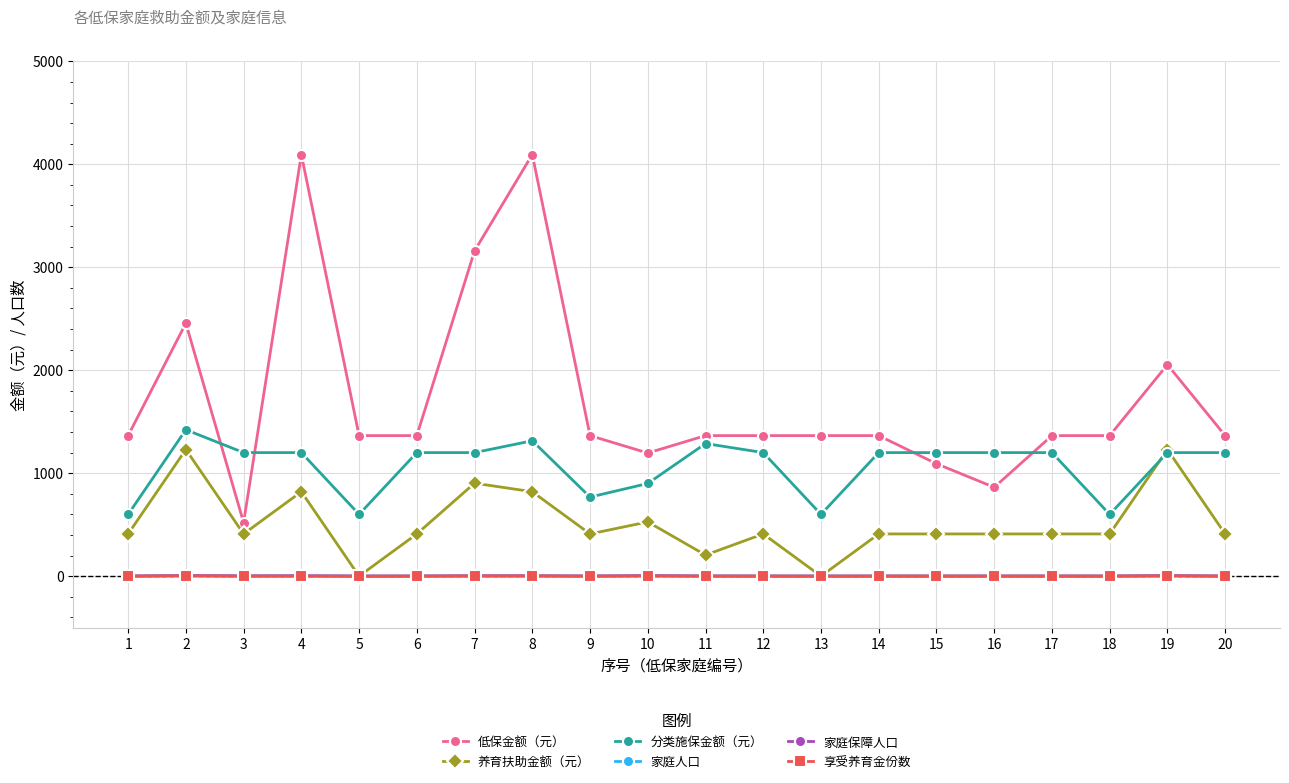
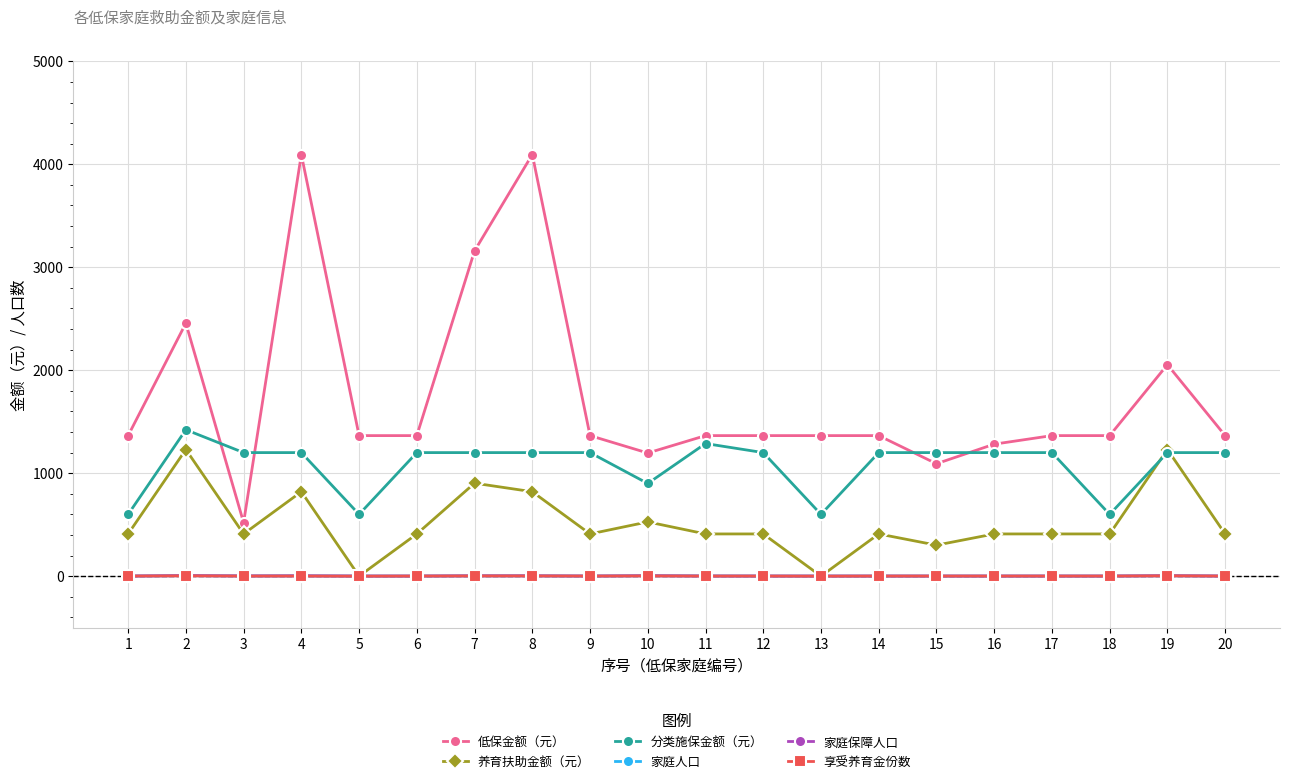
分类施保金额（元）, 8: 1320 -> 1200
分类施保金额（元）, 9: 770 -> 1200
养育扶助金额（元）, 11: 210 -> 410
养育扶助金额（元）, 15: 410 -> 300
低保金额（元）, 16: 860 -> 1280
